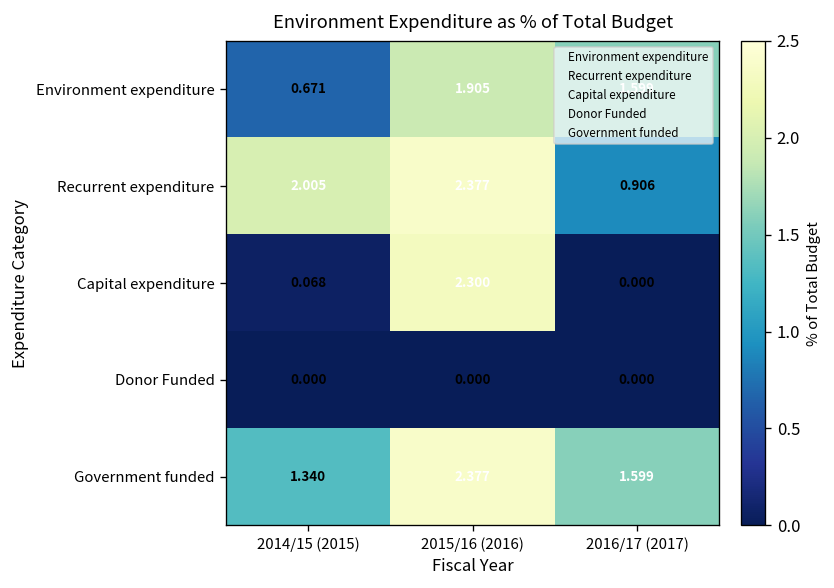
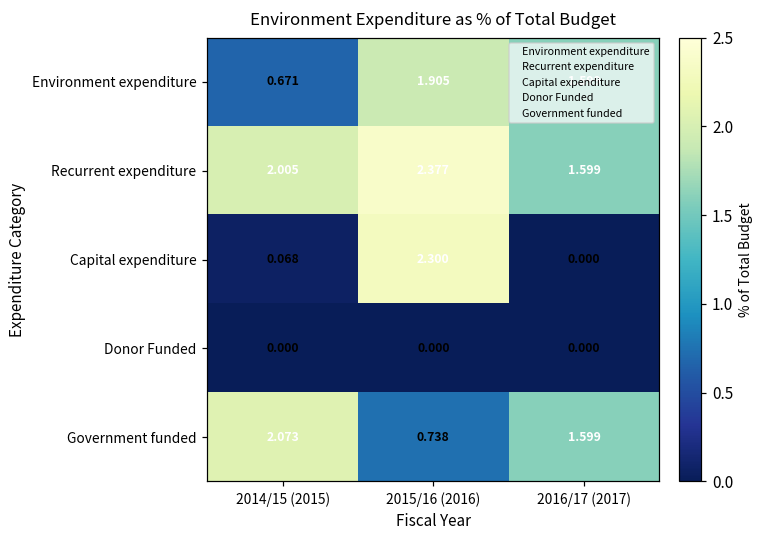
Recurrent expenditure, 2016/17 (2017): 0.906 -> 1.599
Government funded, 2014/15 (2015): 1.340 -> 2.073
Government funded, 2015/16 (2016): 2.377 -> 0.738
